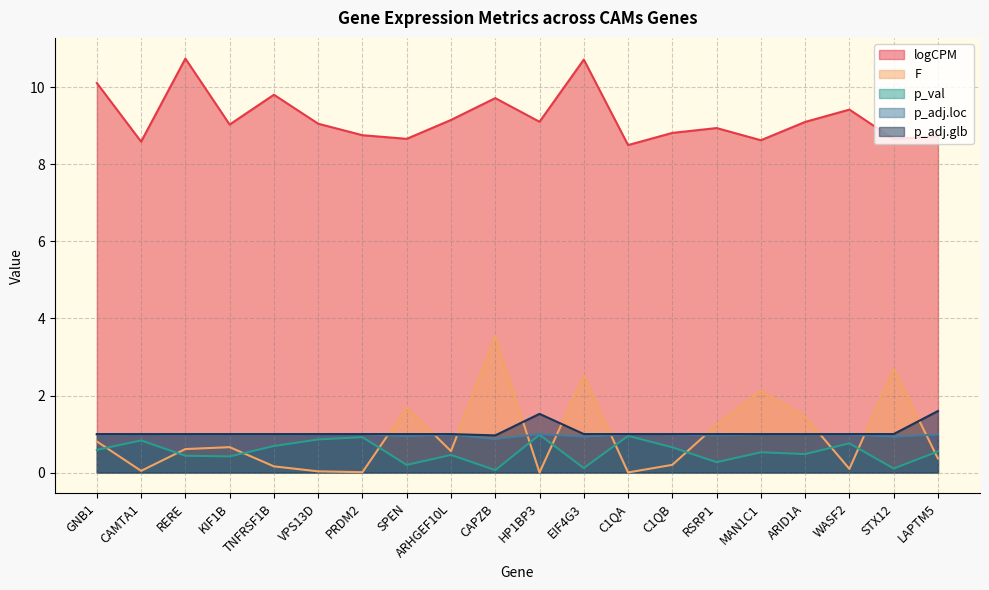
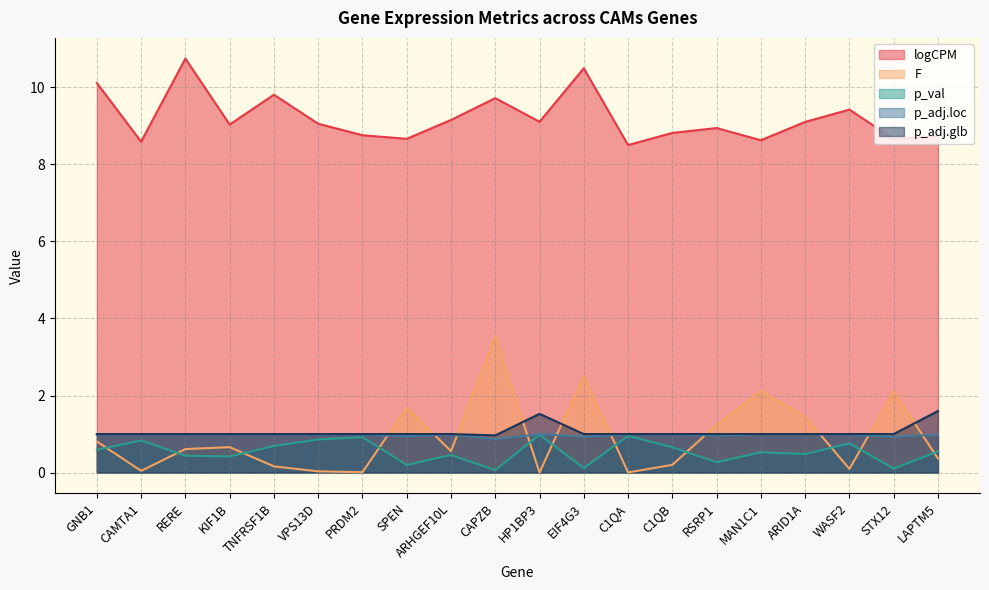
logCPM, EIF4G3: 10.7 -> 10.5
F, STX12: 2.7 -> 2.1
